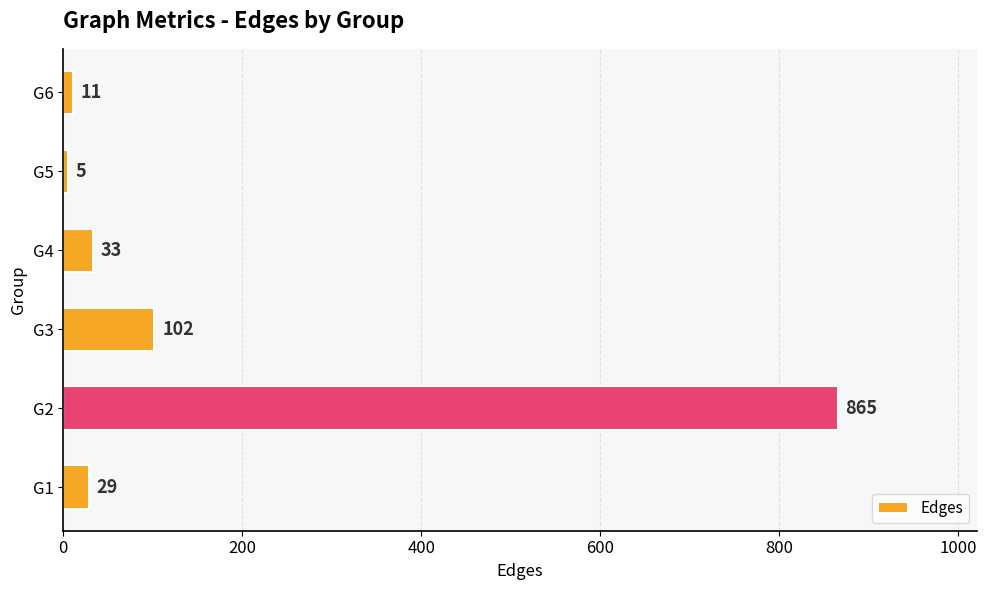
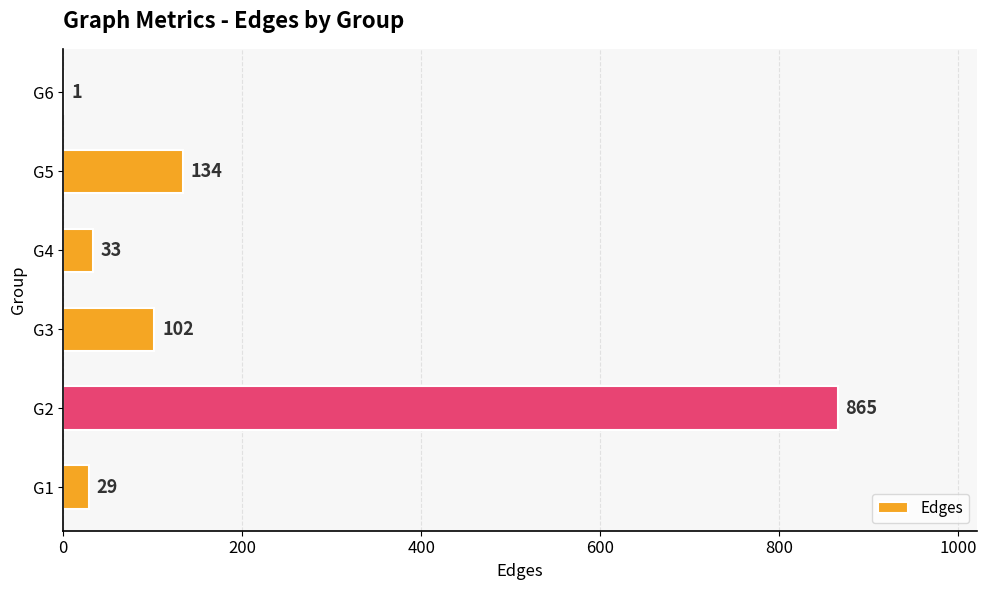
G6: 11 -> 1
G5: 5 -> 134
